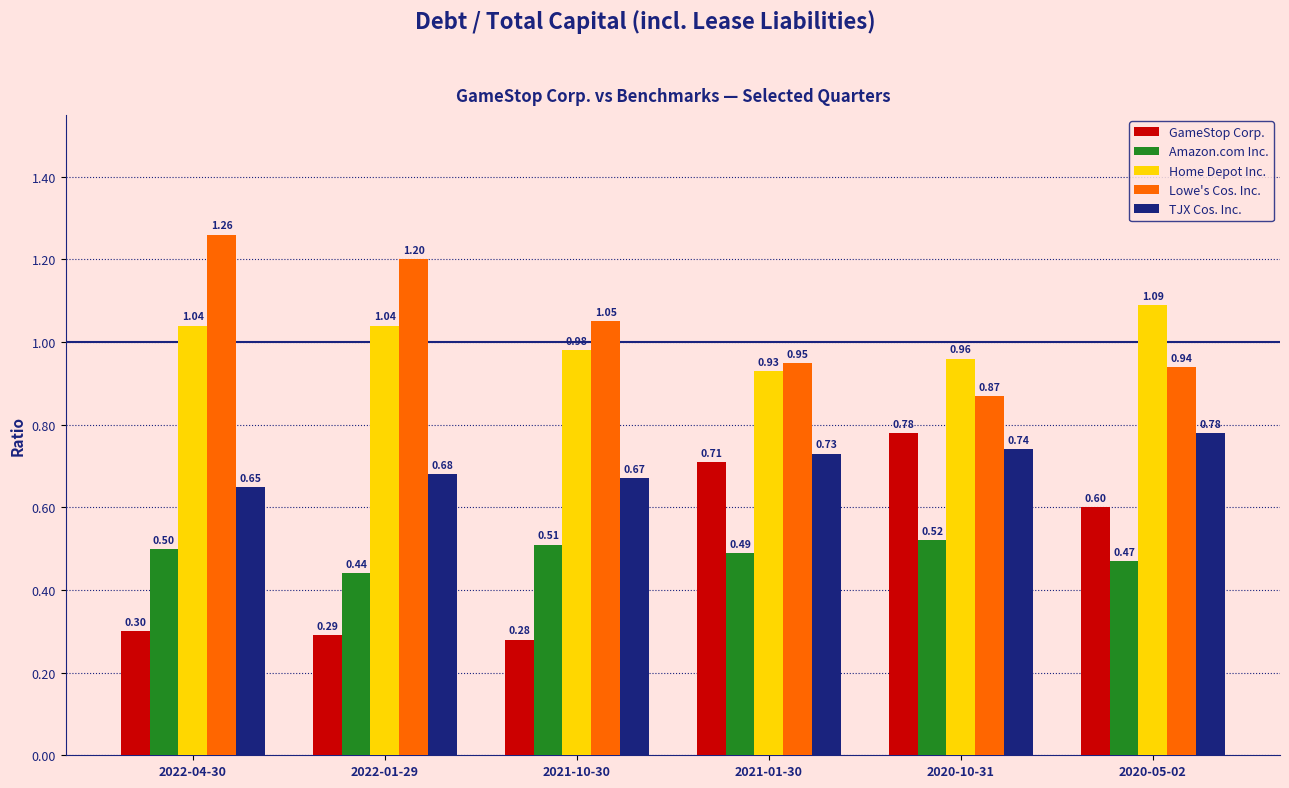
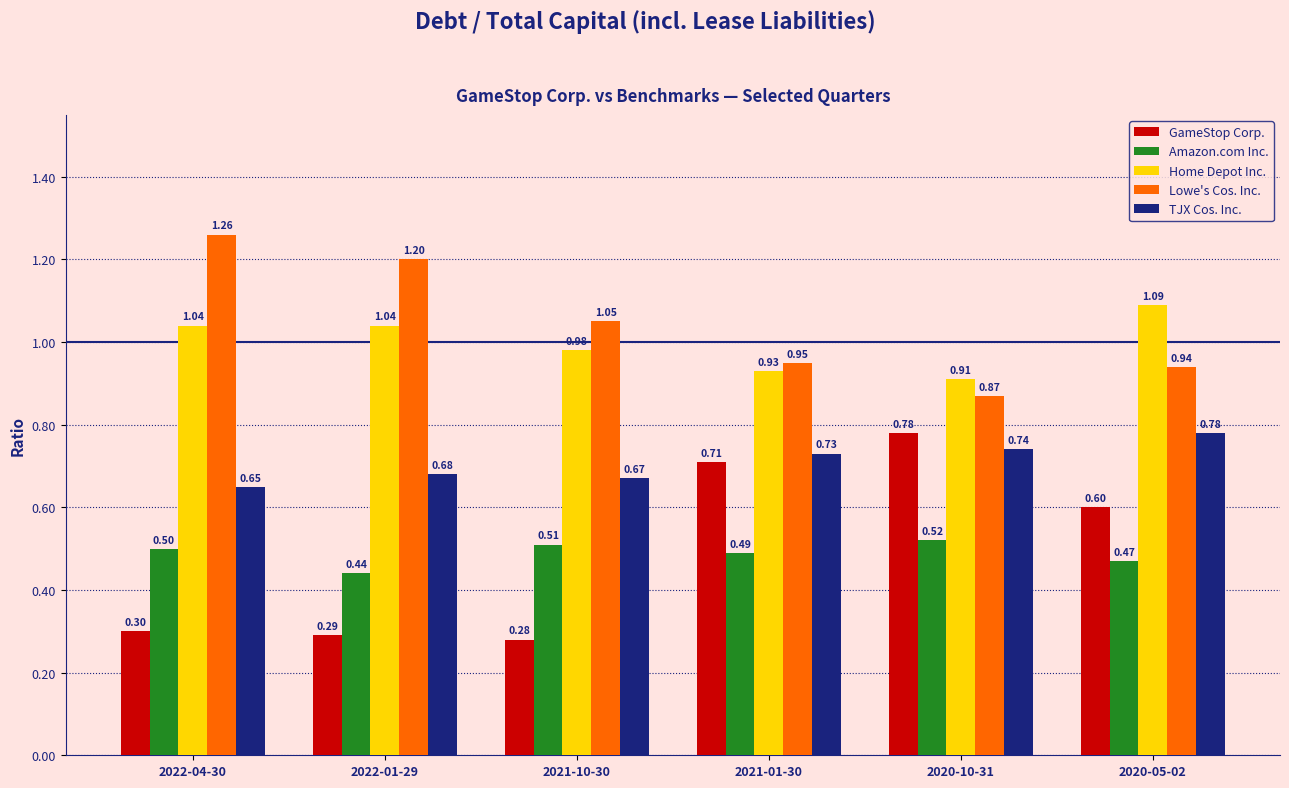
Home Depot Inc., 2020-10-31: 0.96 -> 0.91
